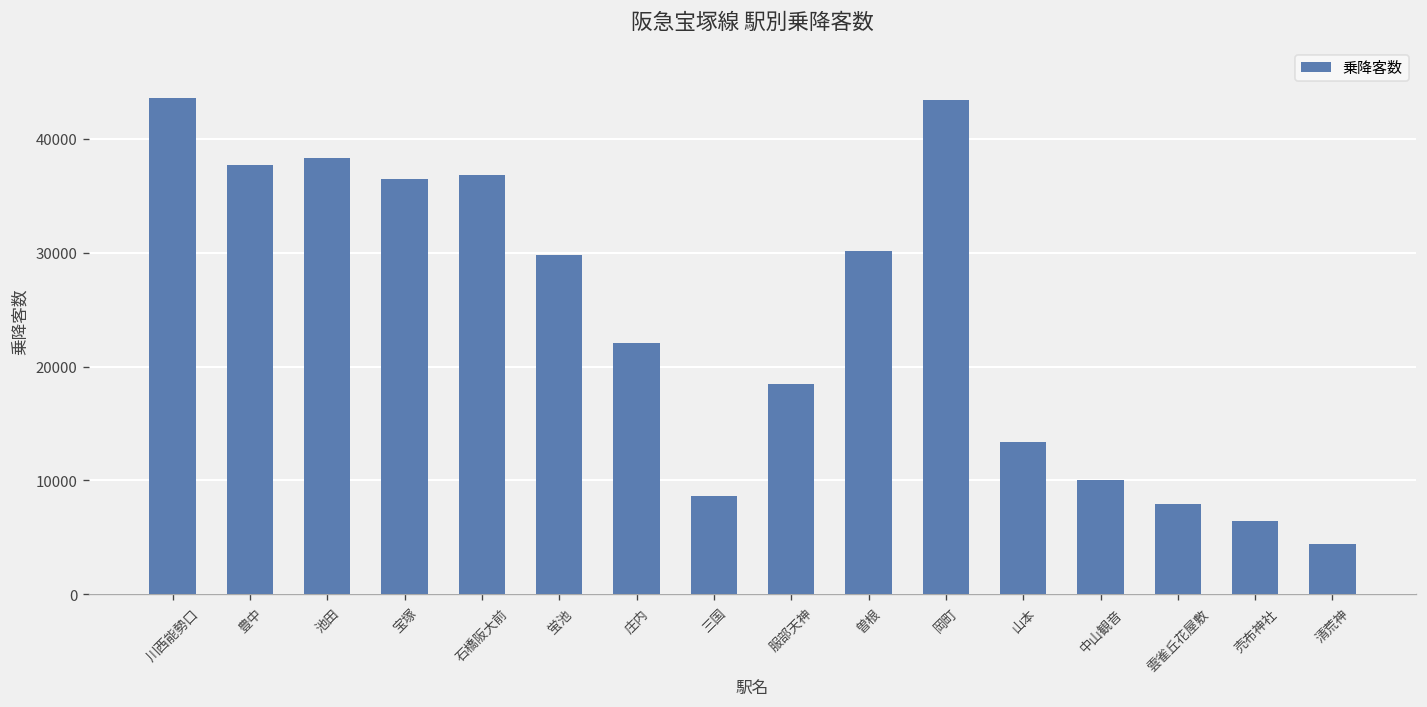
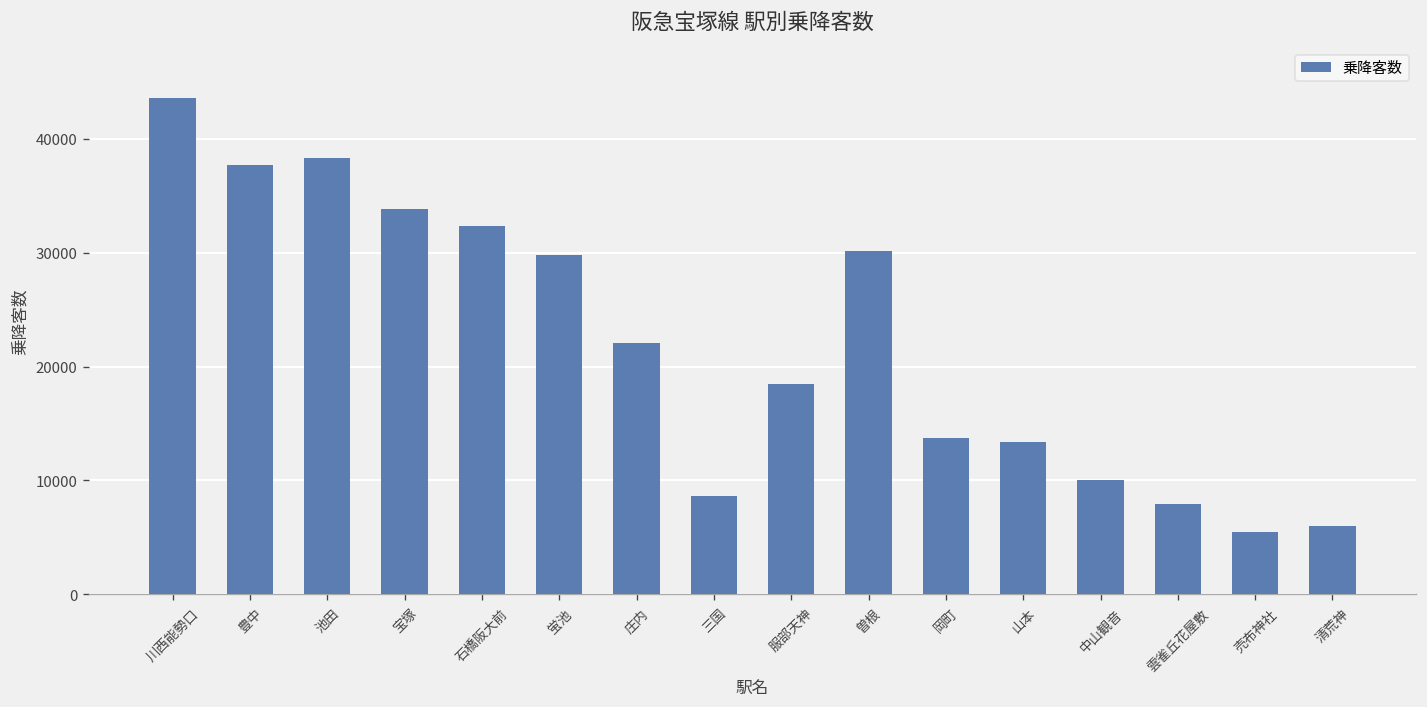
宝塚: 36000 -> 34000
石橋阪大前: 37000 -> 32000
岡町: 43000 -> 14000
売布神社: 6000 -> 5000
清荒神: 4000 -> 6000
